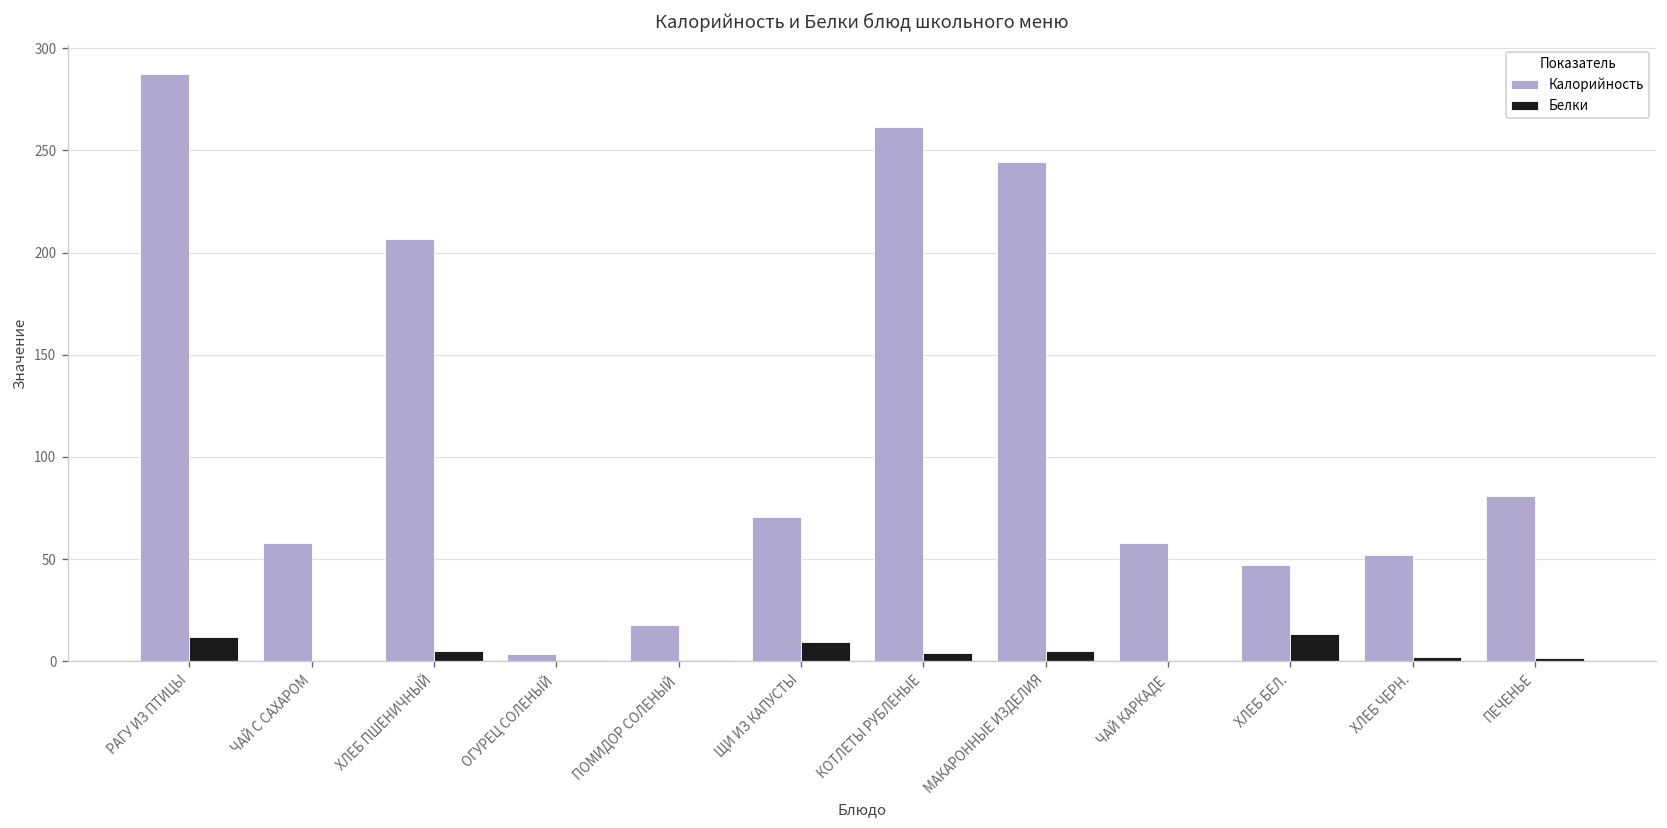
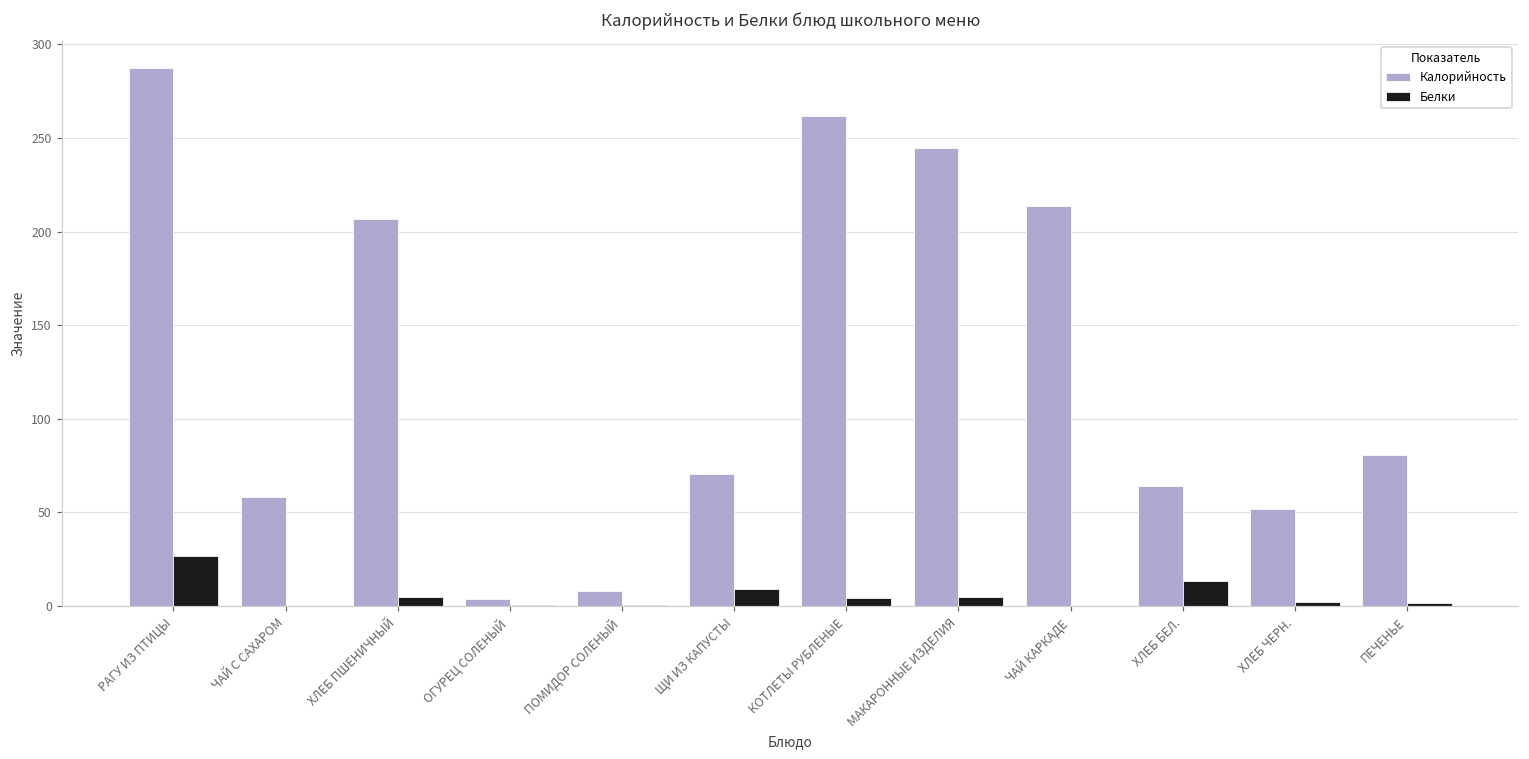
Белки, РАГУ ИЗ ПТИЦЫ: 12 -> 27
Калорийность, ПОМИДОР СОЛЕНЫЙ: 18 -> 8
Калорийность, ЧАЙ КАРКАДЕ: 58 -> 213
Калорийность, ХЛЕБ БЕЛ.: 47 -> 64
